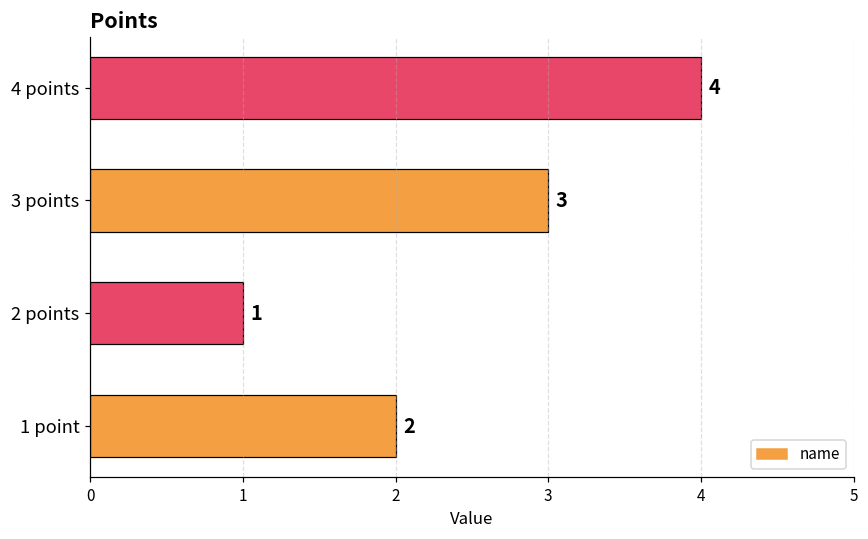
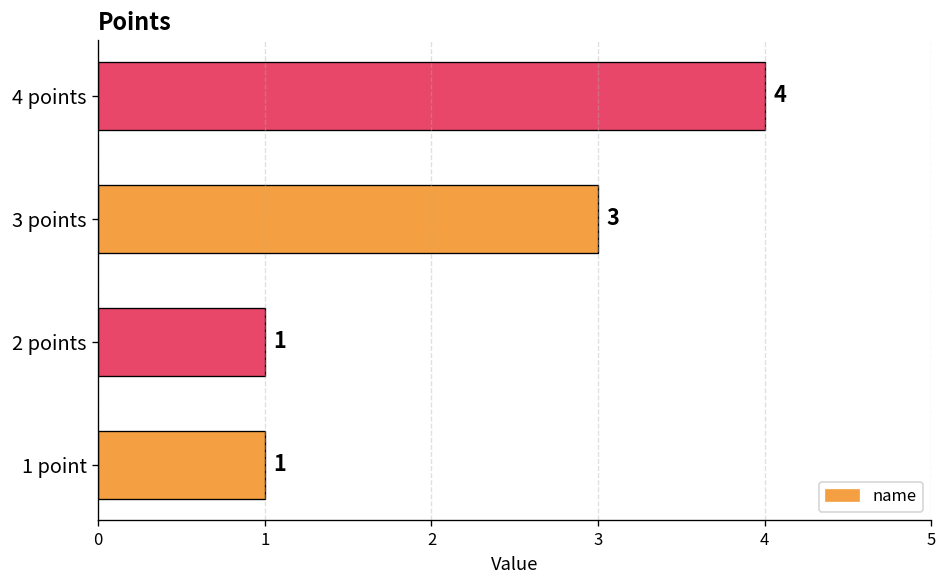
1 point: 2 -> 1
